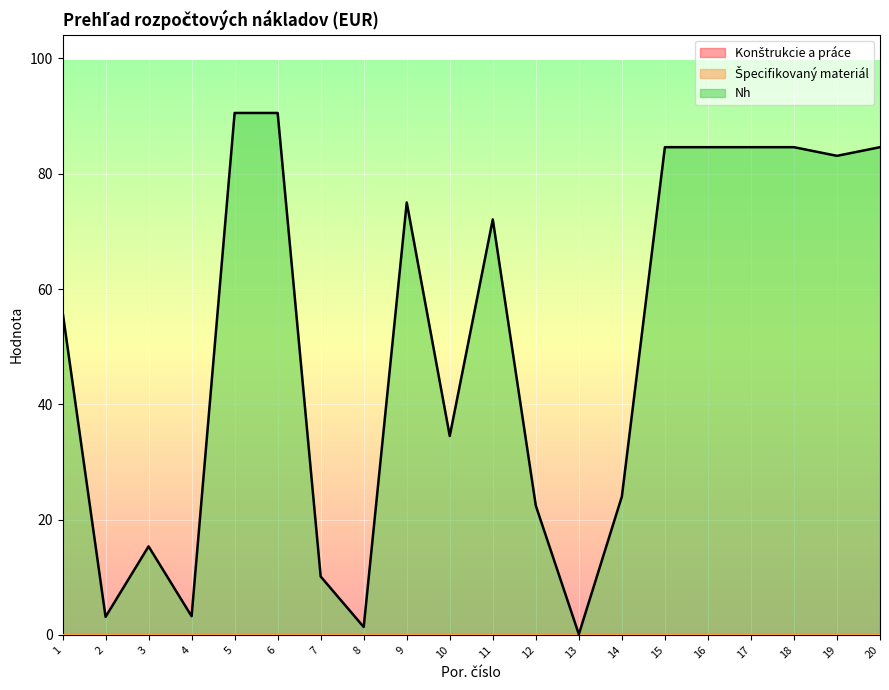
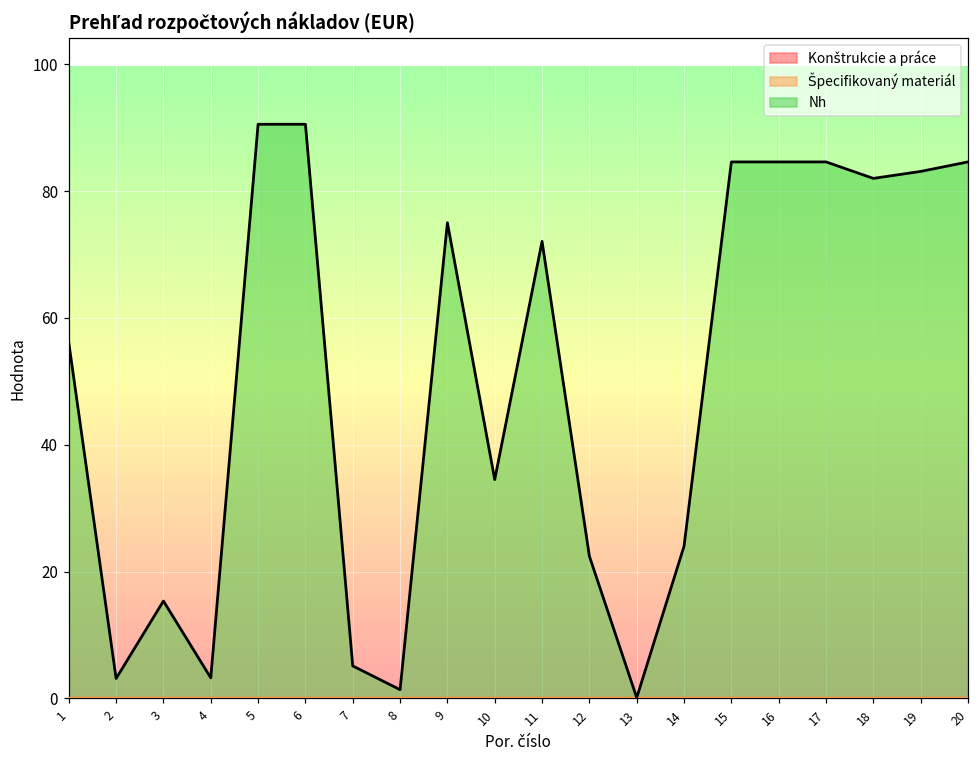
Nh, 7: 10 -> 5
Nh, 18: 85 -> 82
